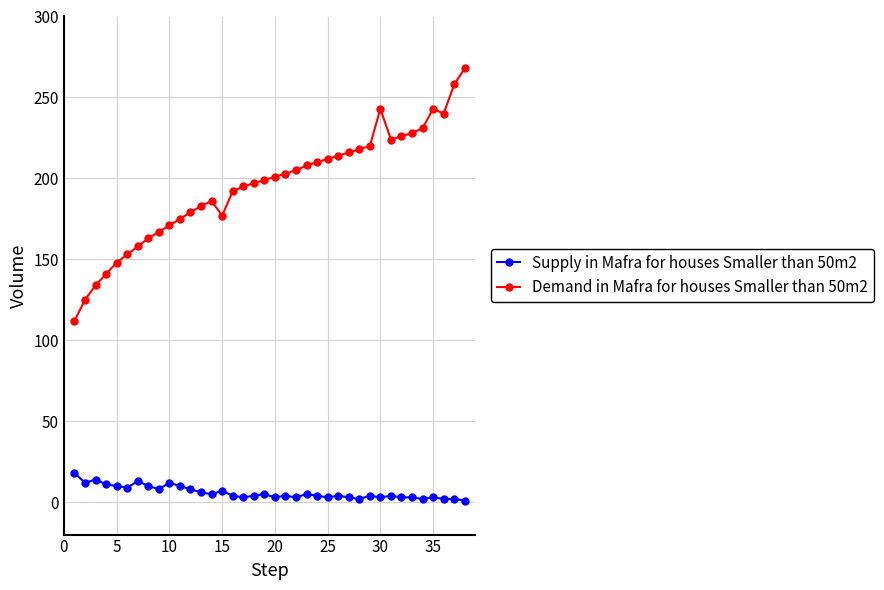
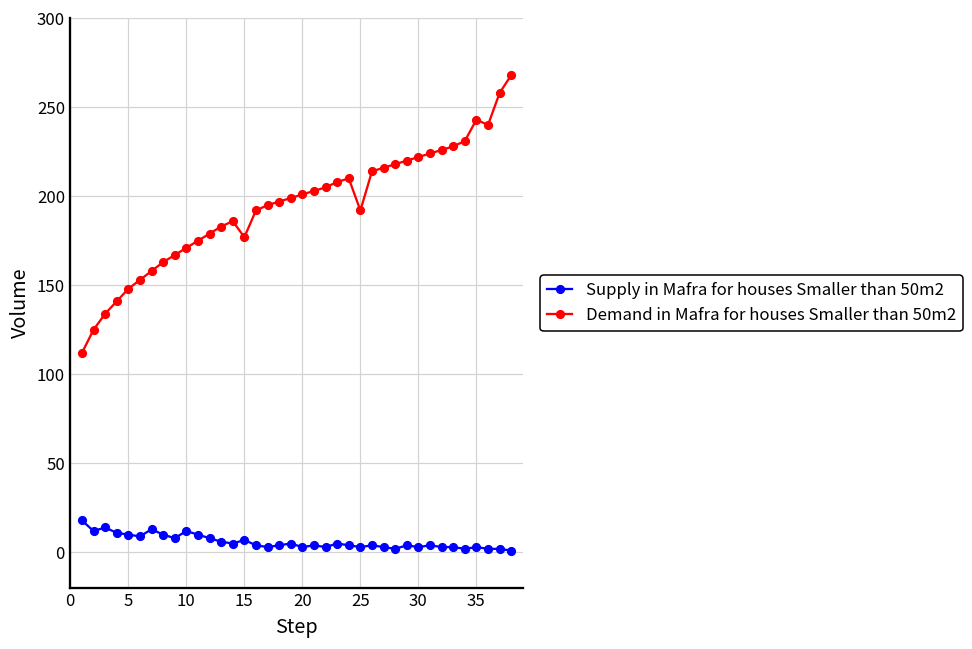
Demand in Mafra for houses Smaller than 50m2, 25: 212 -> 192
Demand in Mafra for houses Smaller than 50m2, 30: 243 -> 222
